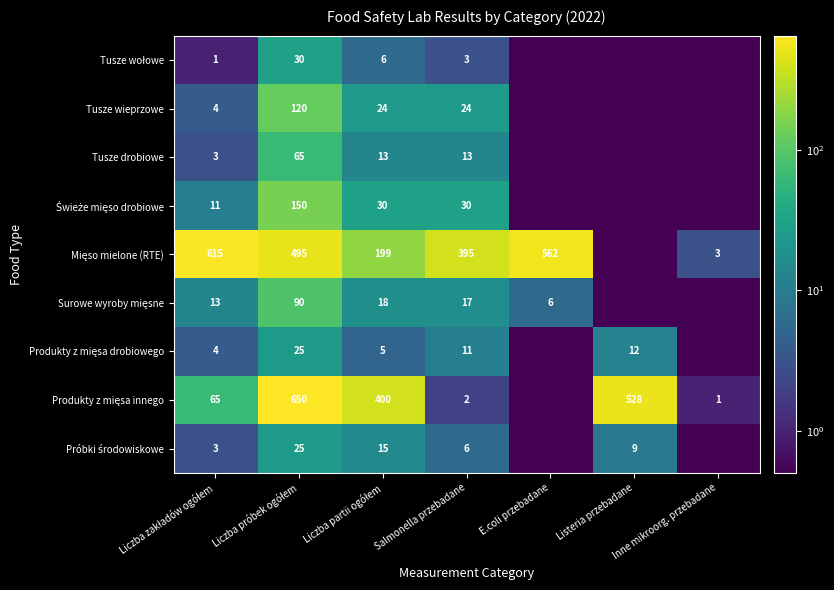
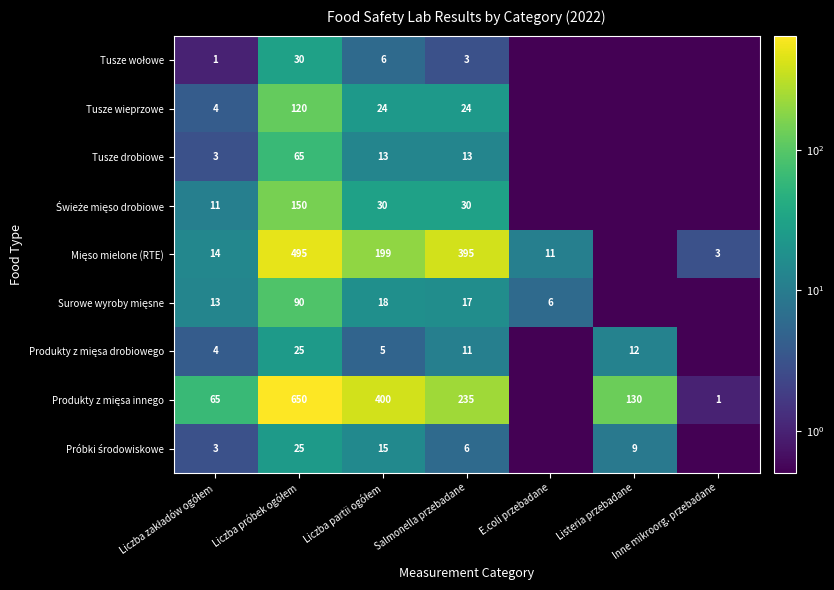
Mięso mielone (RTE), Liczba zakładów ogółem: 615 -> 14
Mięso mielone (RTE), E.coli przebadane: 562 -> 11
Produkty z mięsa innego, Salmonella przebadane: 2 -> 235
Produkty z mięsa innego, Listeria przebadane: 528 -> 130
